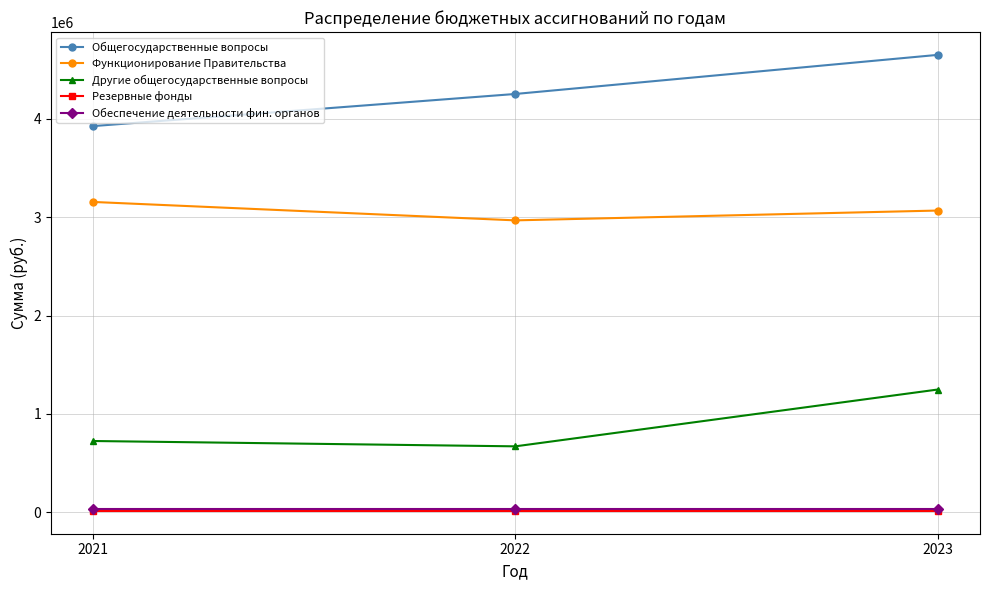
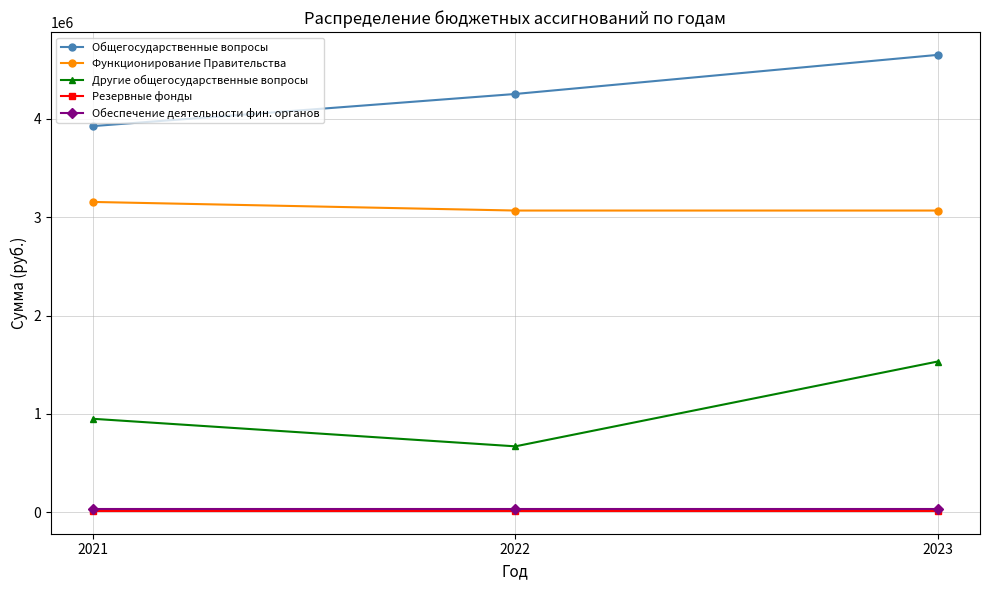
Другие общегосударственные вопросы, 2021: 700000 -> 1000000
Функционирование Правительства, 2022: 3000000 -> 3100000
Другие общегосударственные вопросы, 2023: 1200000 -> 1500000
